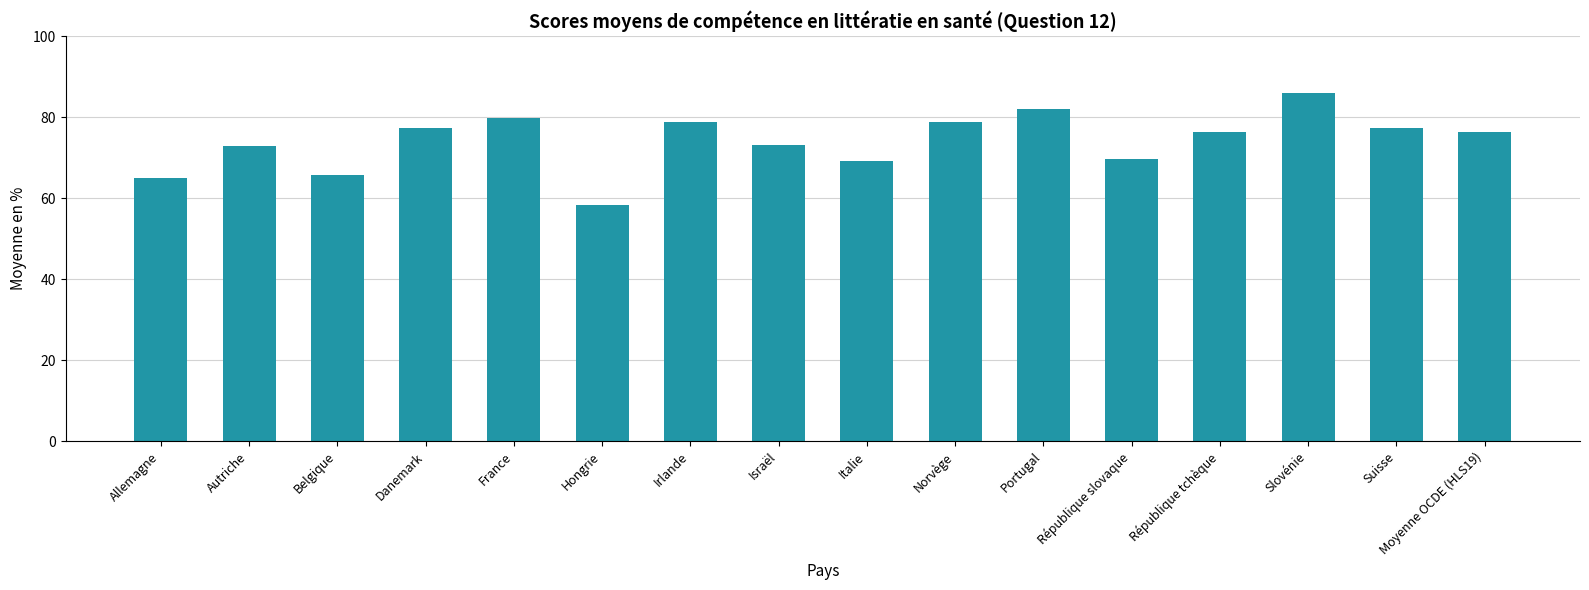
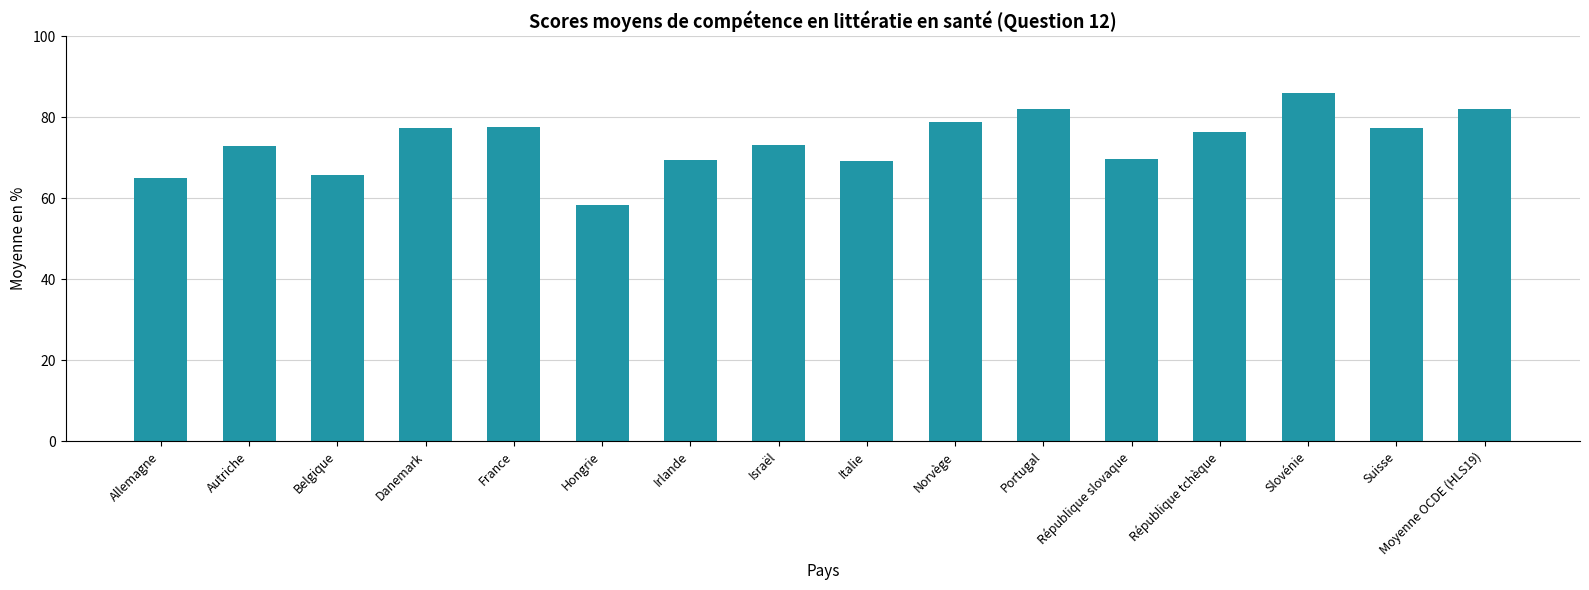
France: 80 -> 78
Irlande: 79 -> 69
Moyenne OCDE (HLS19): 76 -> 82
